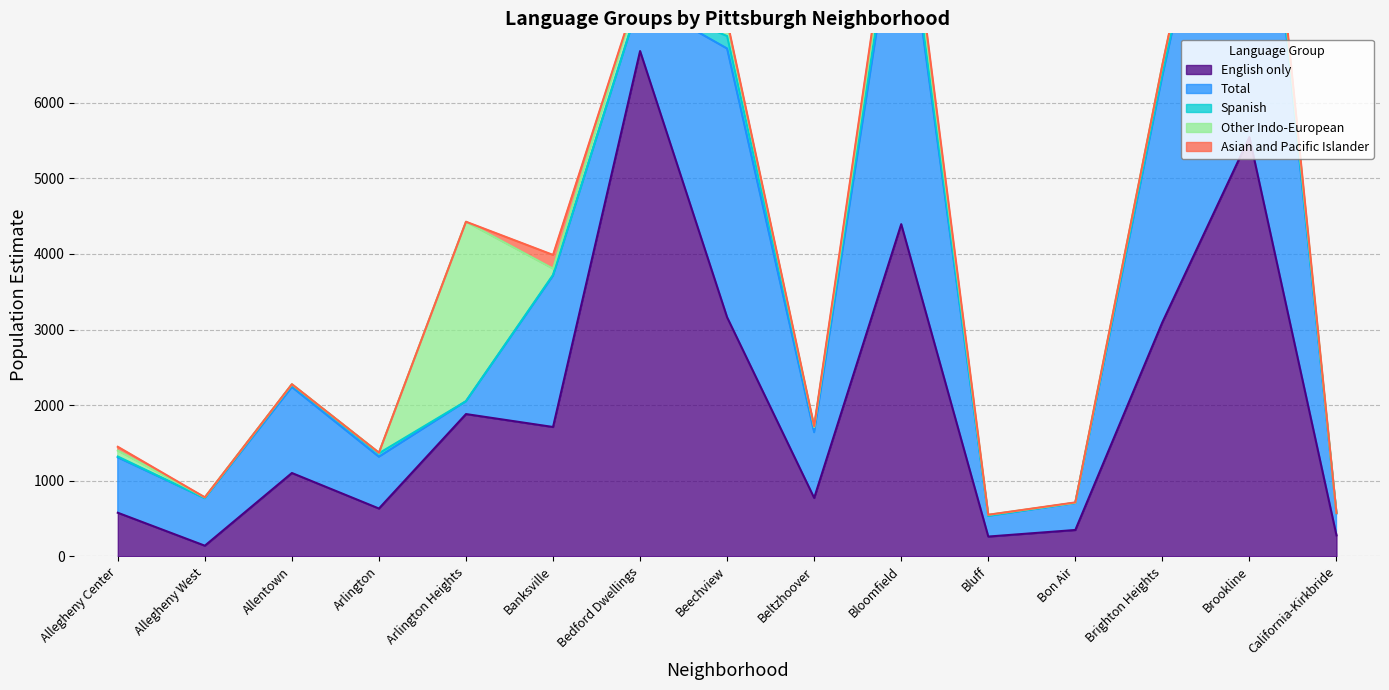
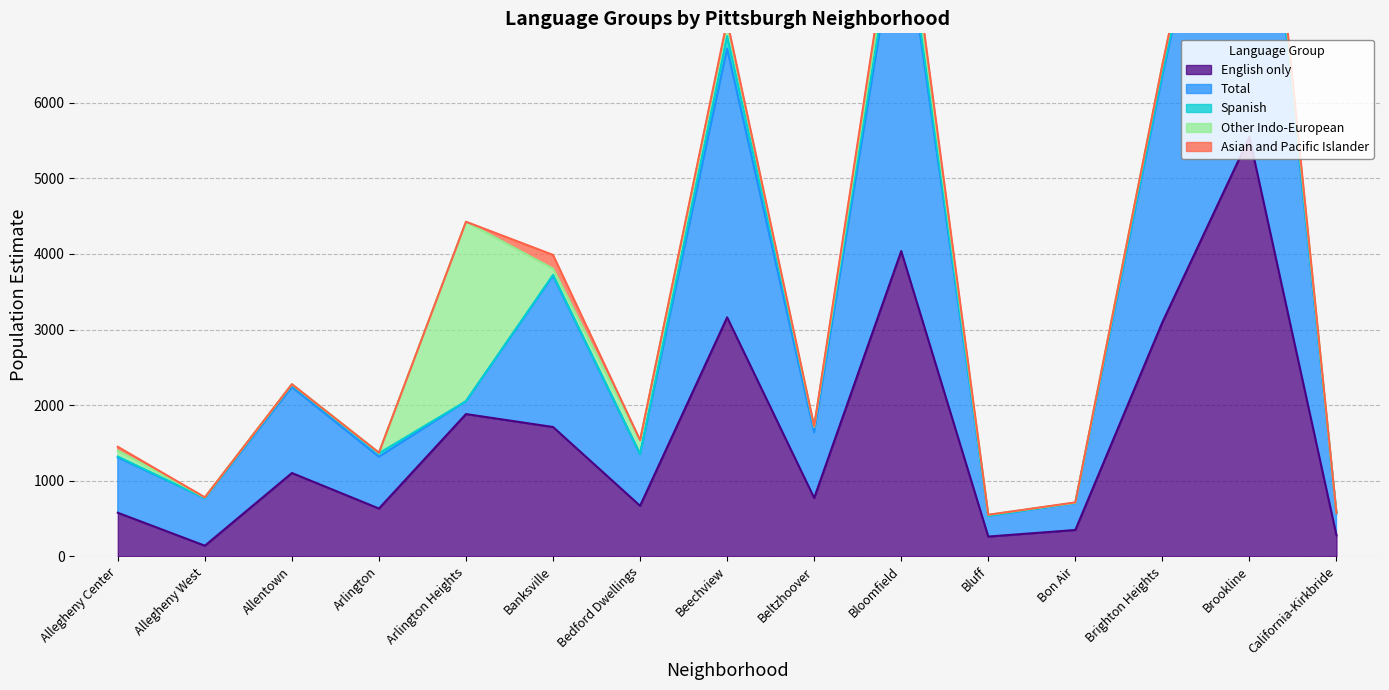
English only, Bedford Dwellings: 6700 -> 700
English only, Bloomfield: 4400 -> 4000
